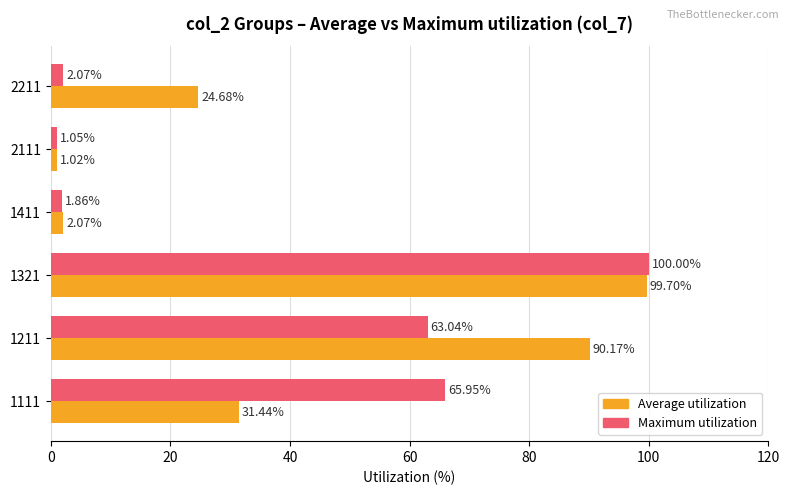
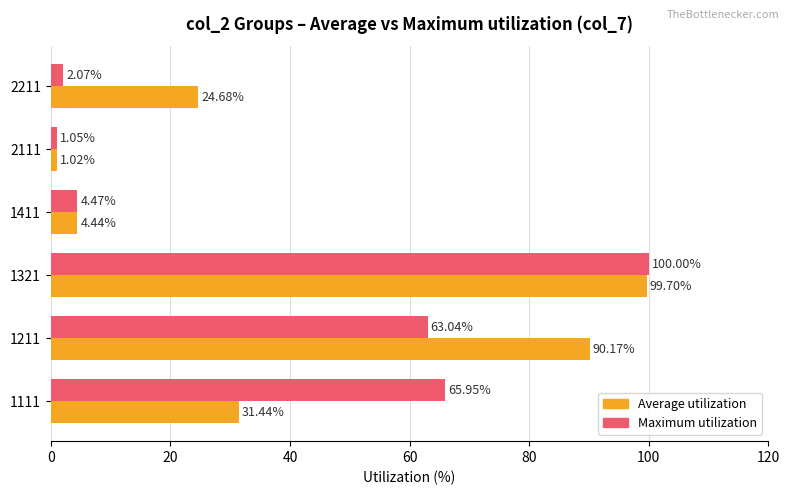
Maximum utilization, 1411: 1.86% -> 4.47%
Average utilization, 1411: 2.07% -> 4.44%
